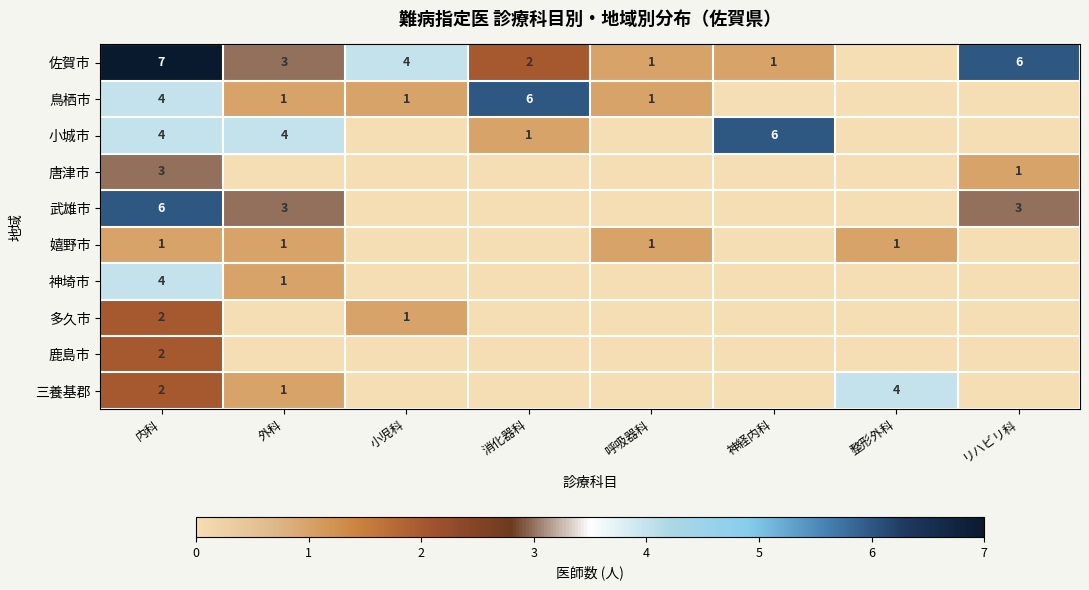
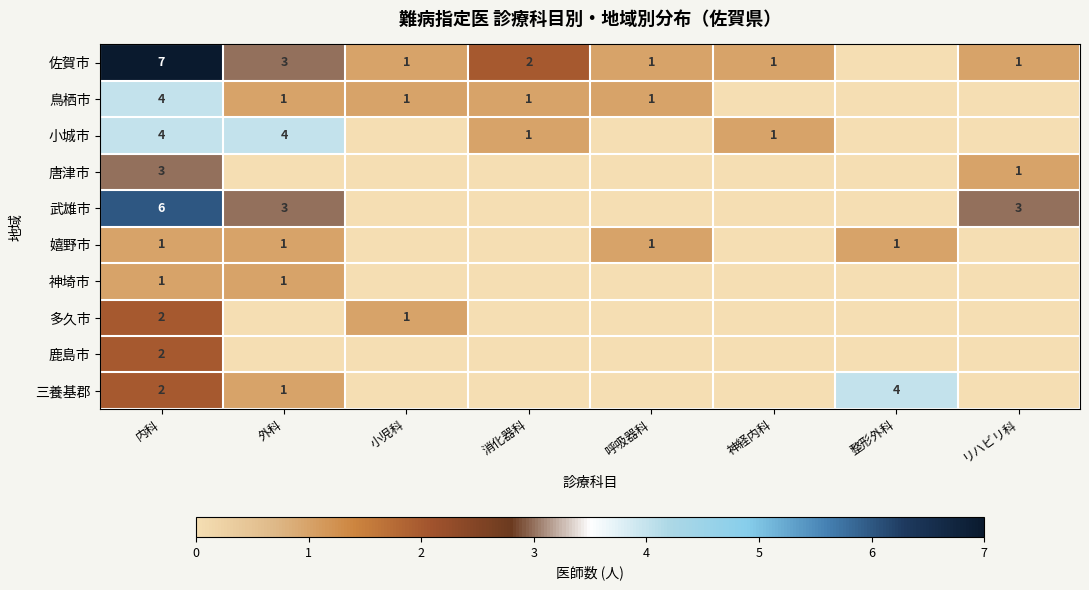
佐賀市, 小児科: 4 -> 1
佐賀市, リハビリ科: 6 -> 1
鳥栖市, 消化器科: 6 -> 1
小城市, 神経内科: 6 -> 1
神埼市, 内科: 4 -> 1
